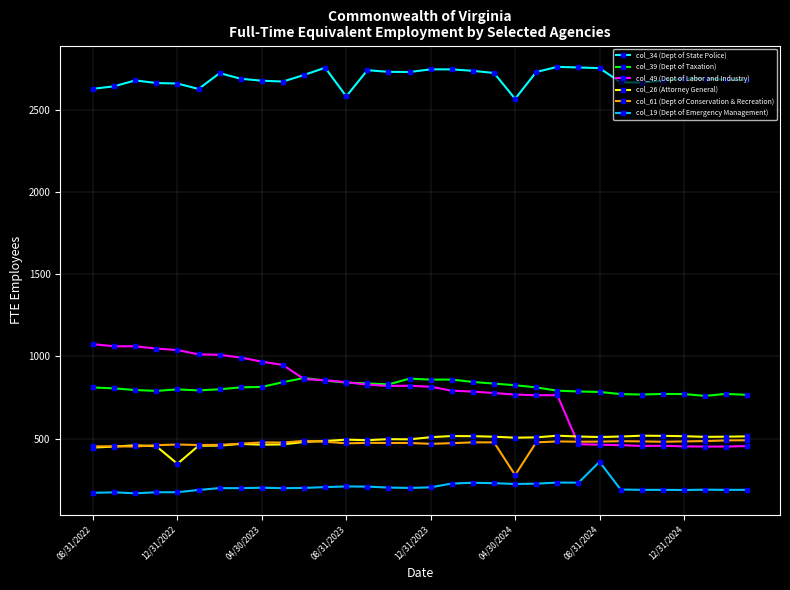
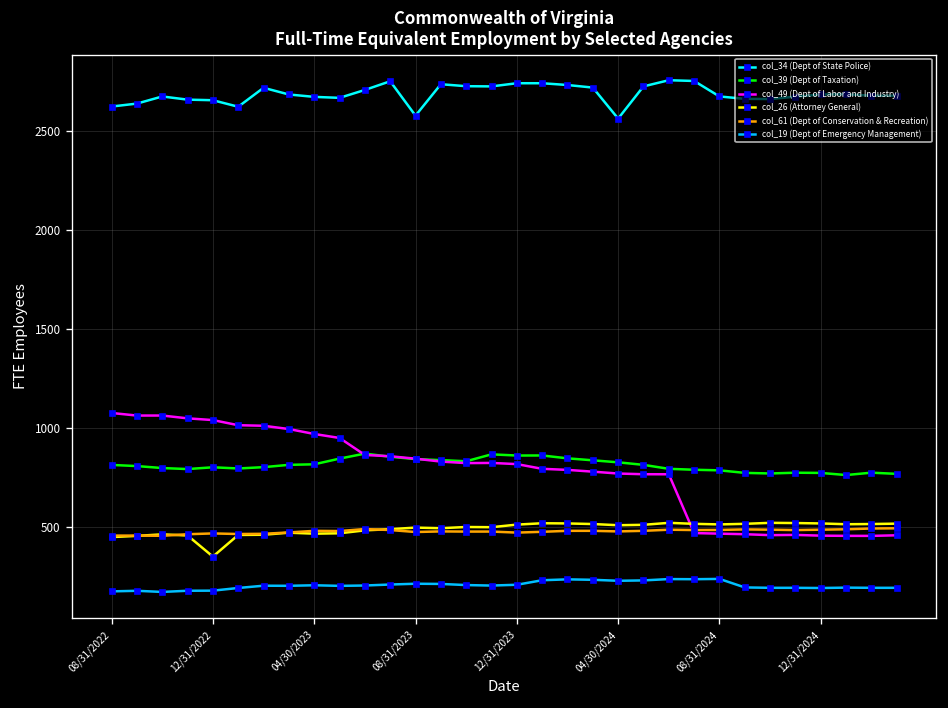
col_61 (Dept of Conservation & Recreation), 04/30/2024: 280 -> 480
col_34 (Dept of State Police), 08/31/2024: 2750 -> 2680
col_19 (Dept of Emergency Management), 08/31/2024: 360 -> 240
